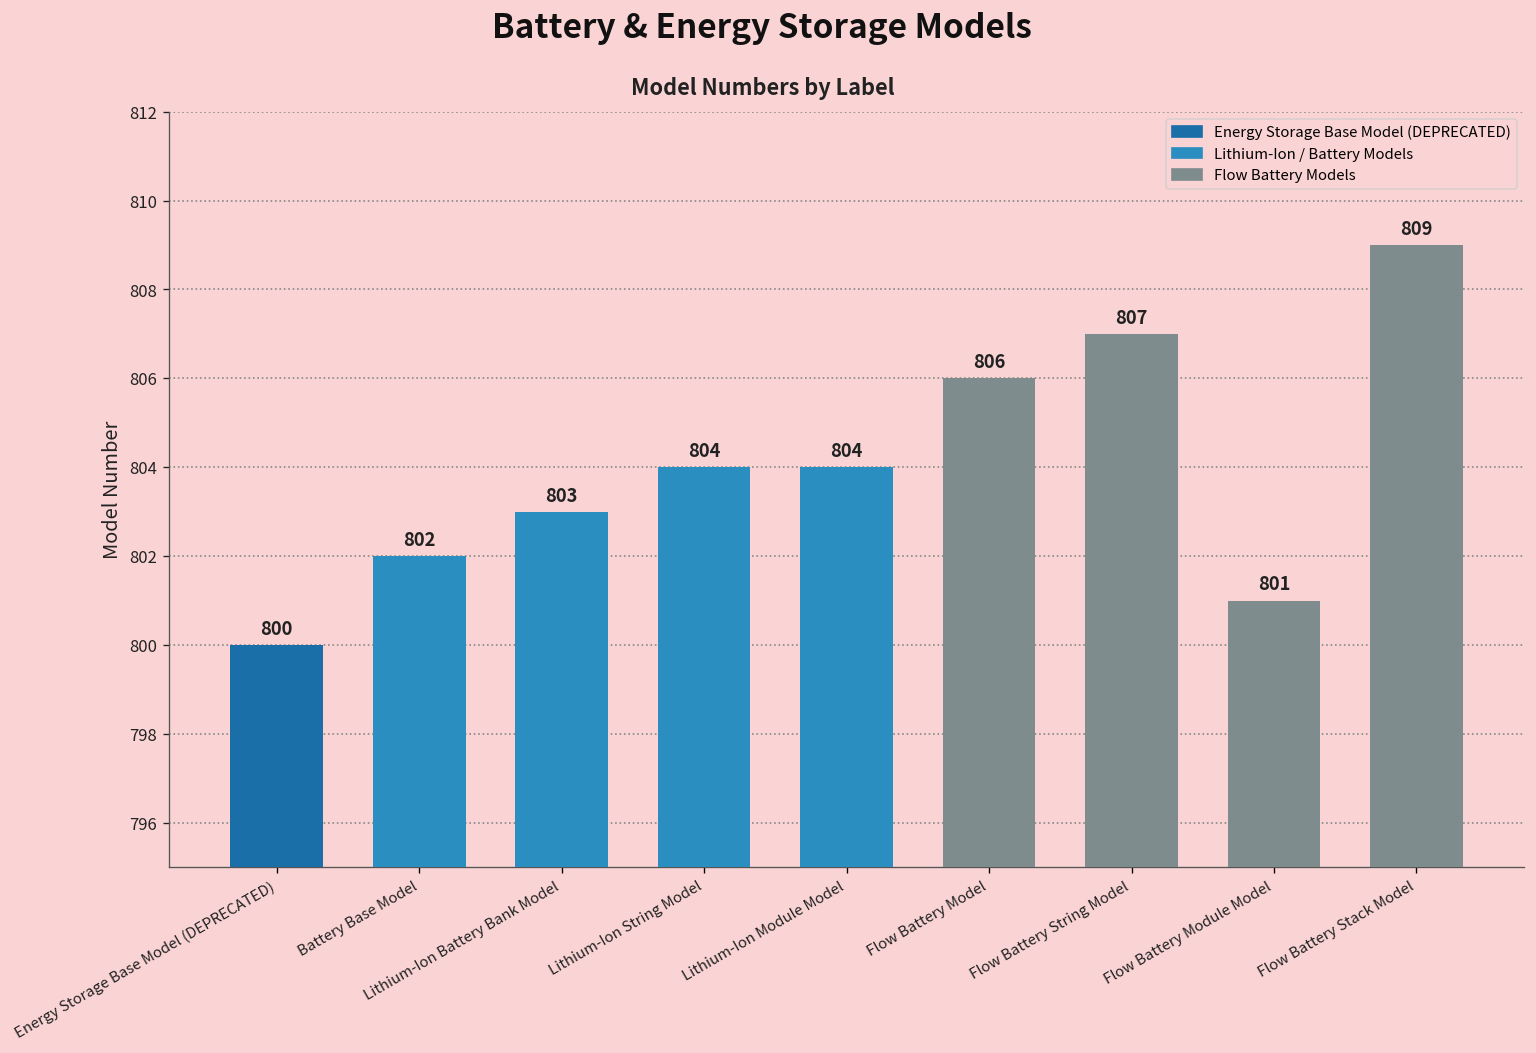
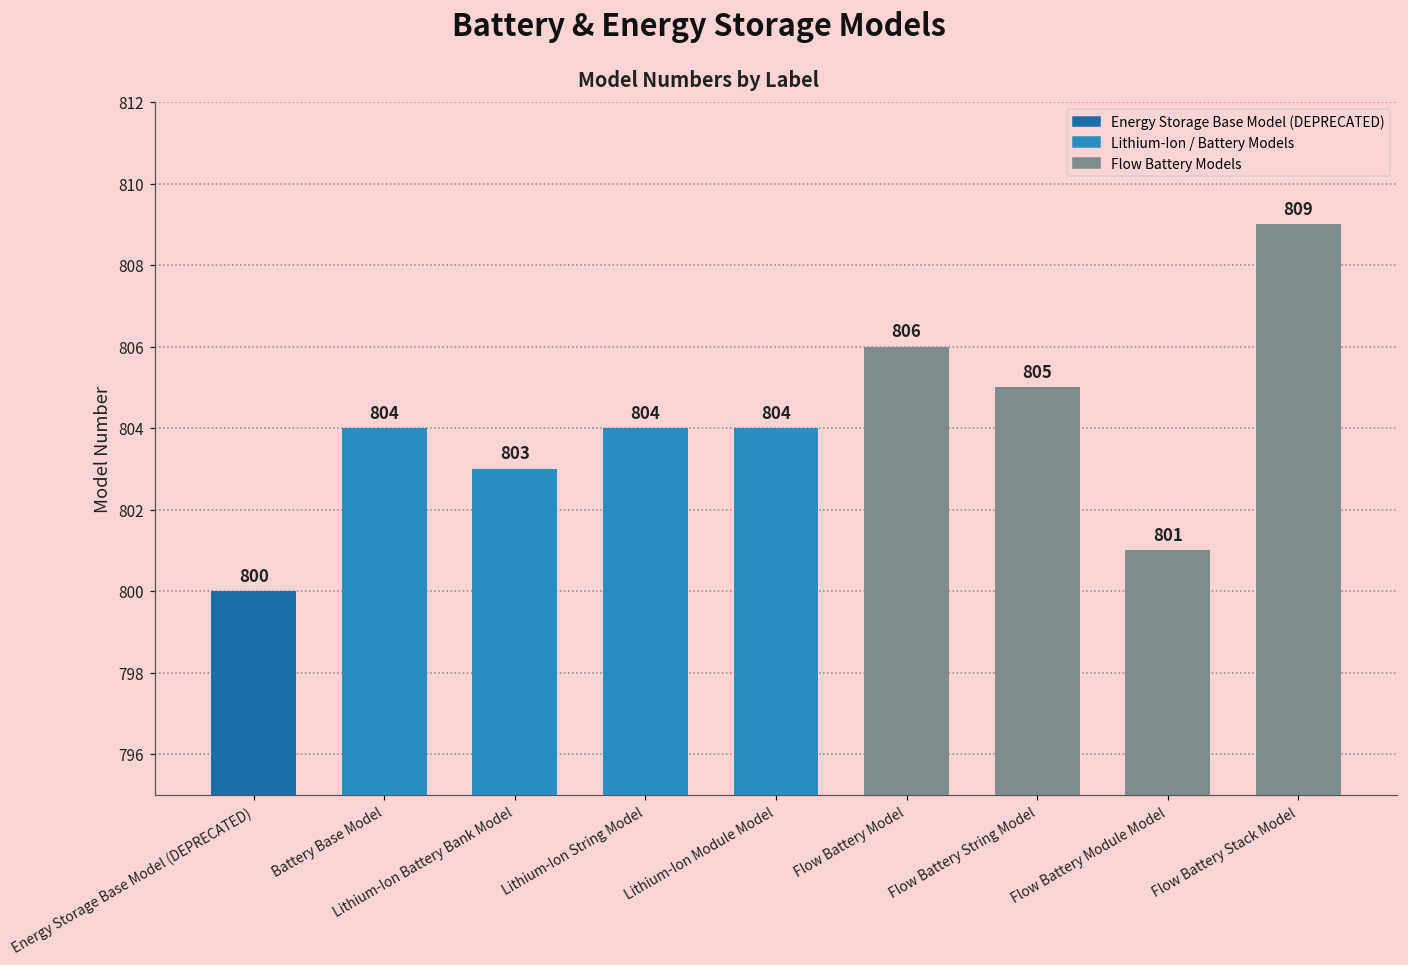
Battery Base Model: 802 -> 804
Flow Battery String Model: 807 -> 805
